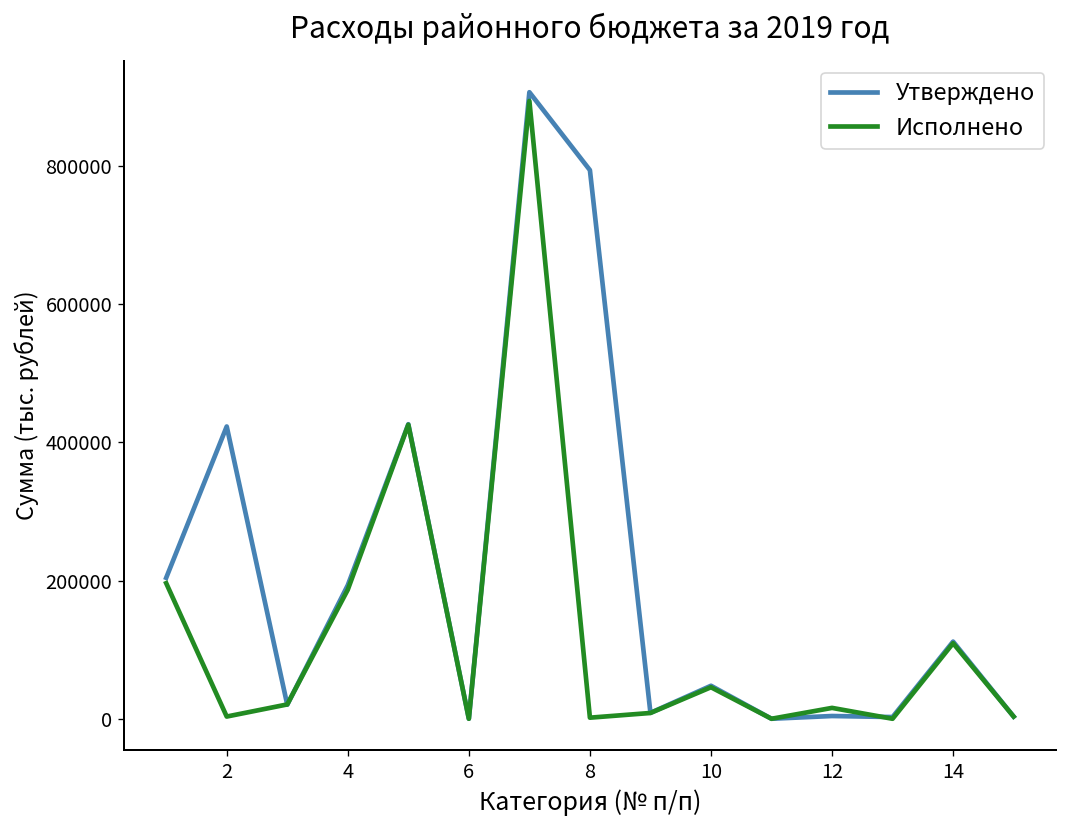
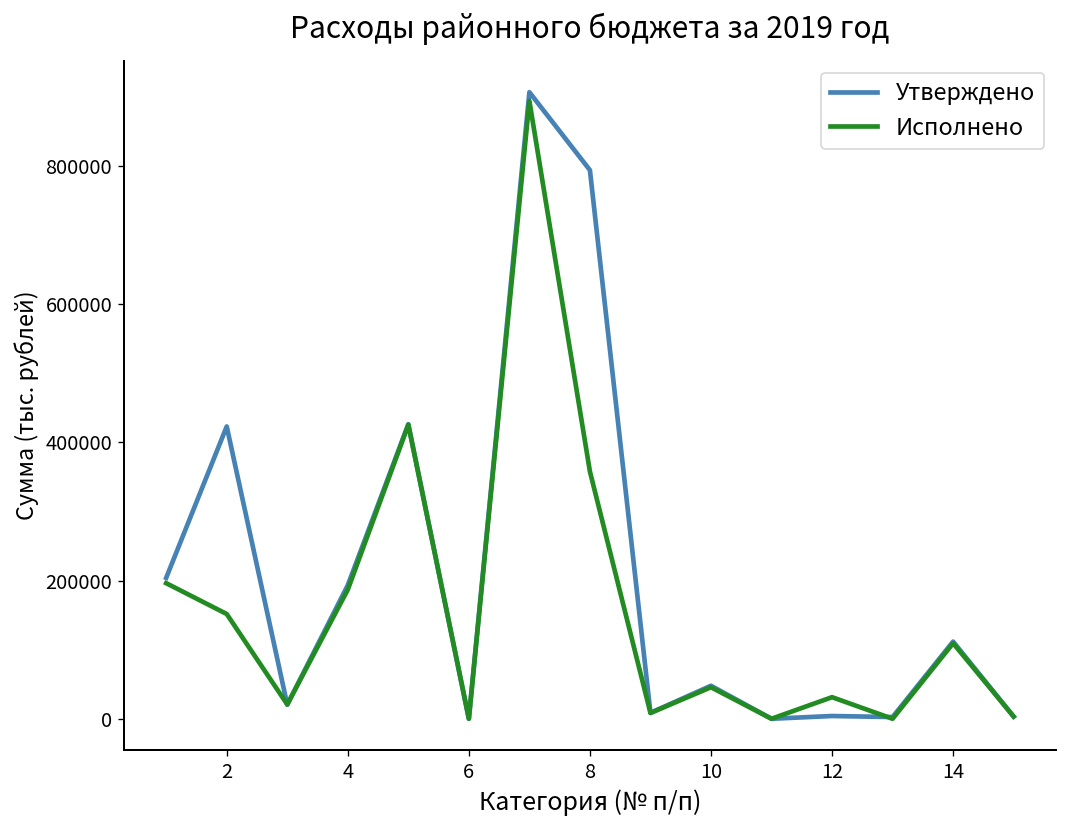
Исполнено, 2: 0 -> 150000
Исполнено, 8: 0 -> 360000
Исполнено, 12: 20000 -> 30000
